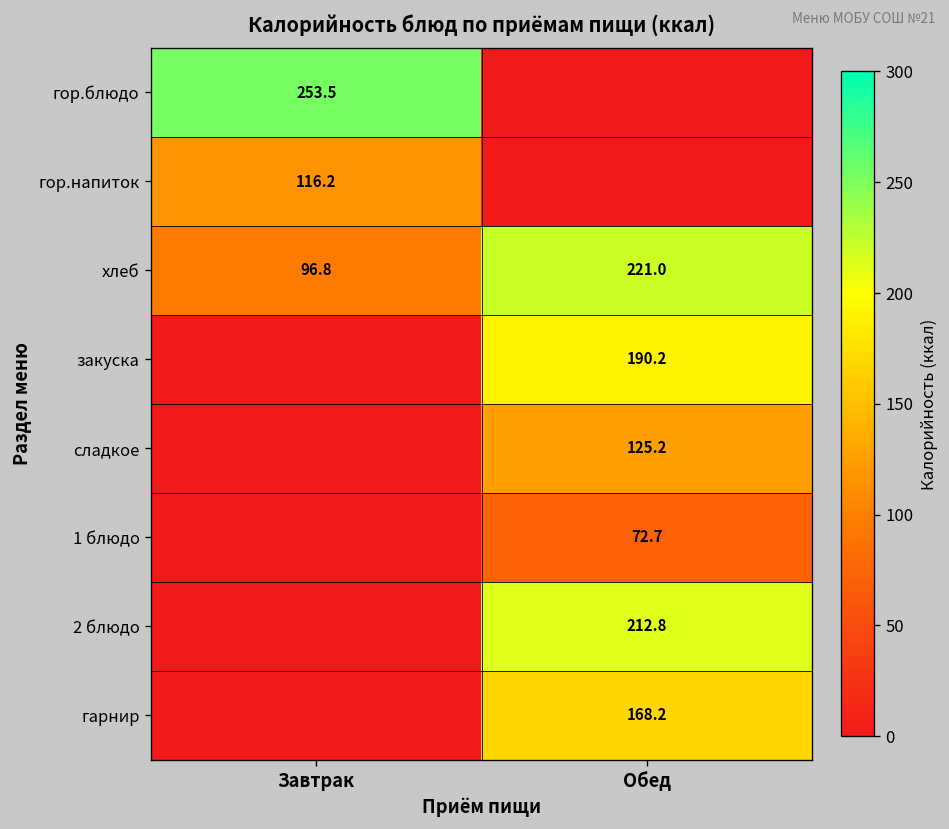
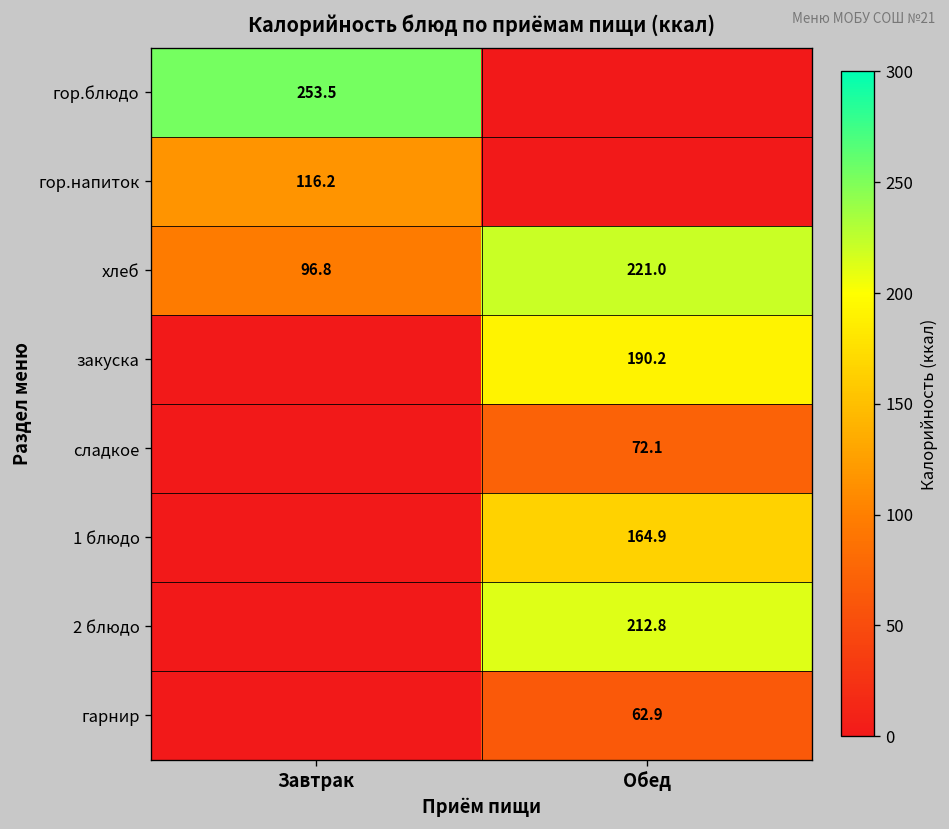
сладкое, Обед: 125.2 -> 72.1
1 блюдо, Обед: 72.7 -> 164.9
гарнир, Обед: 168.2 -> 62.9
